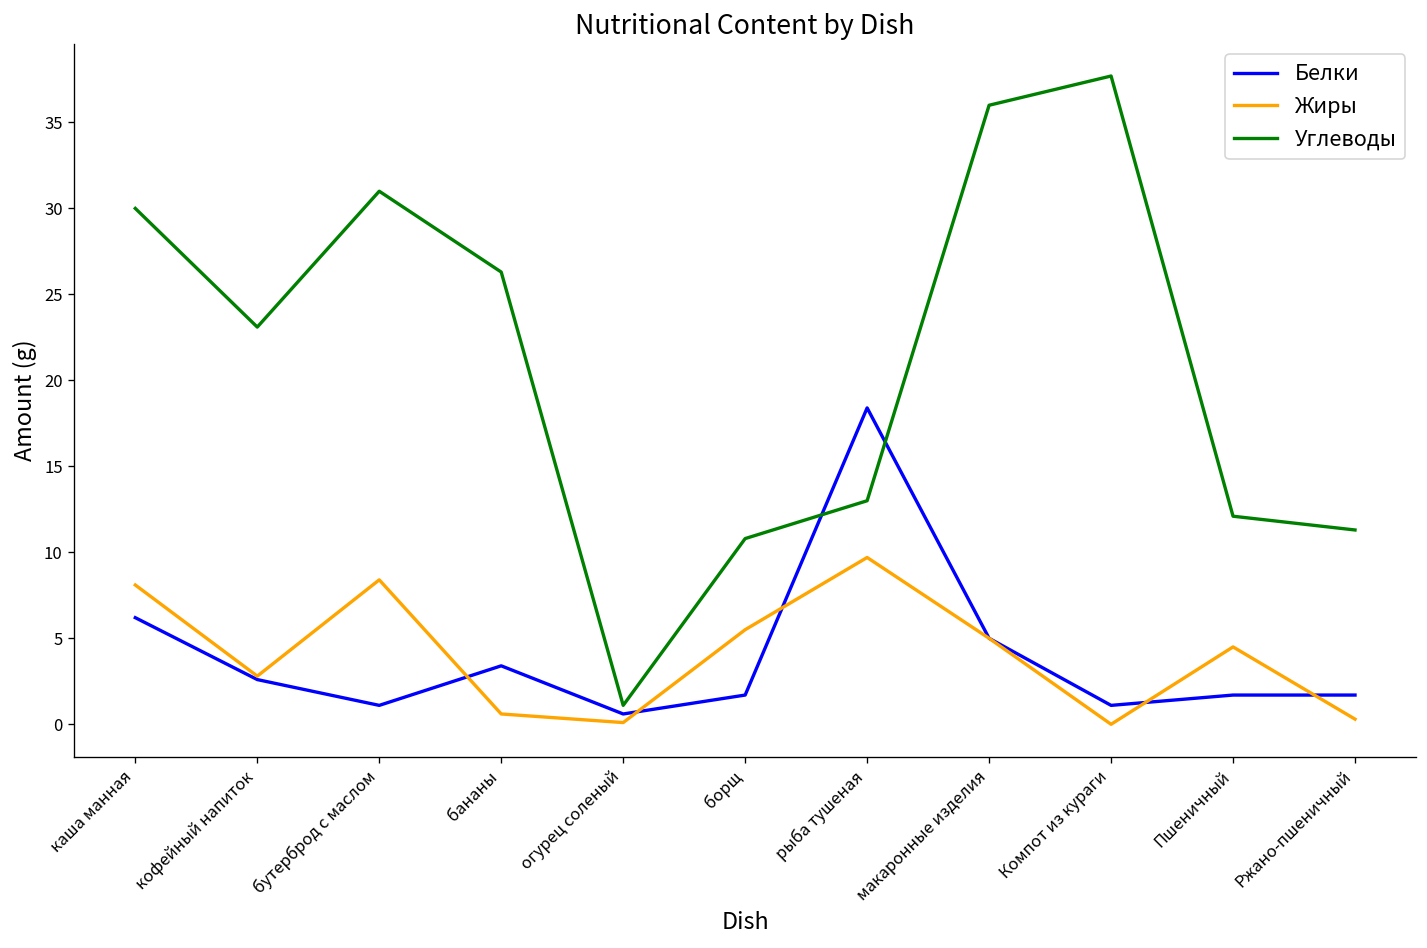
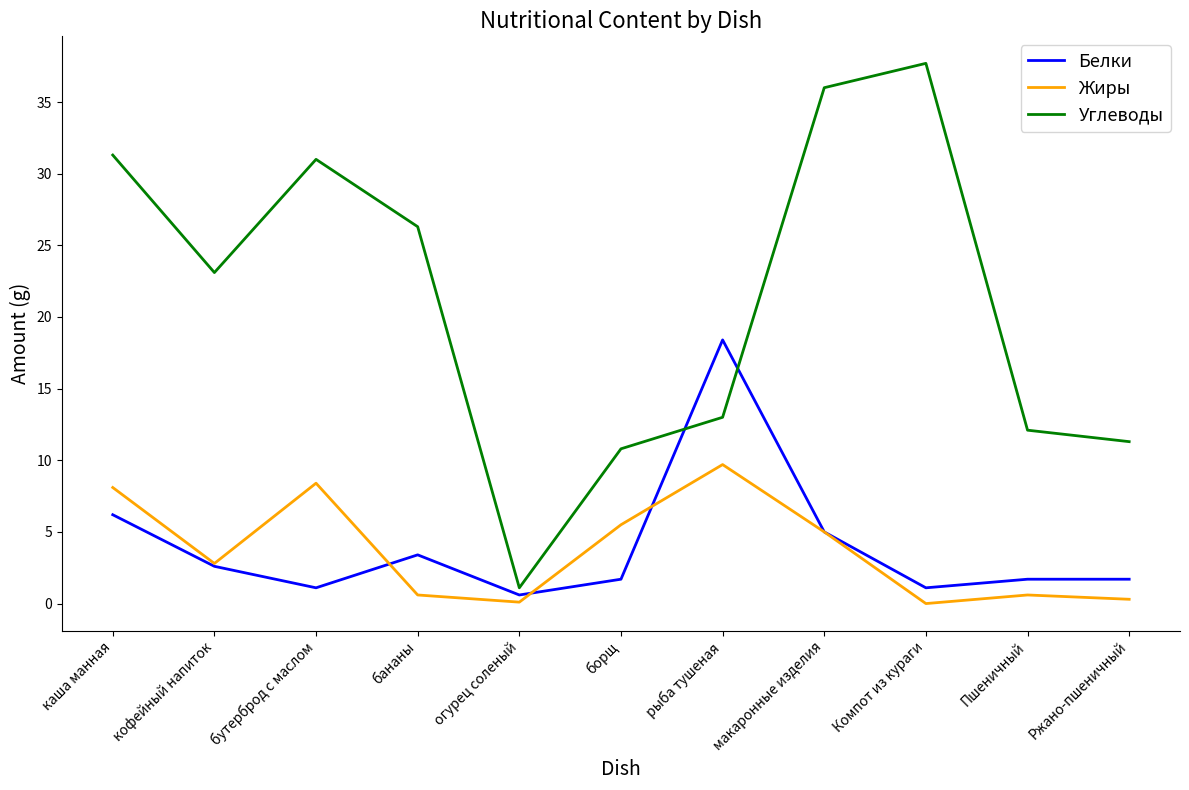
Углеводы, каша манная: 30.0 -> 31.3
Жиры, Пшеничный: 4.5 -> 0.6
